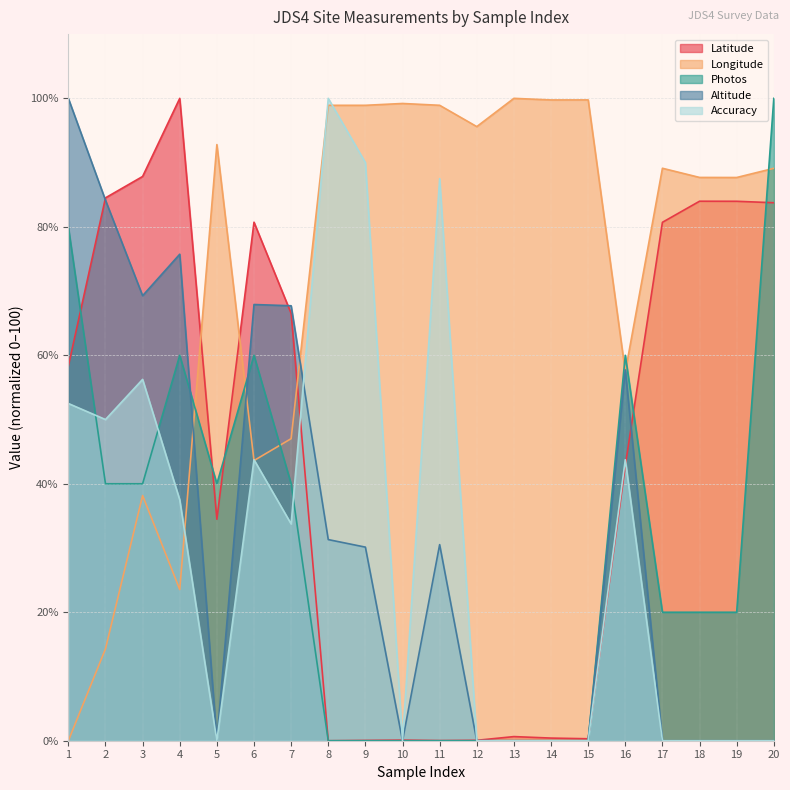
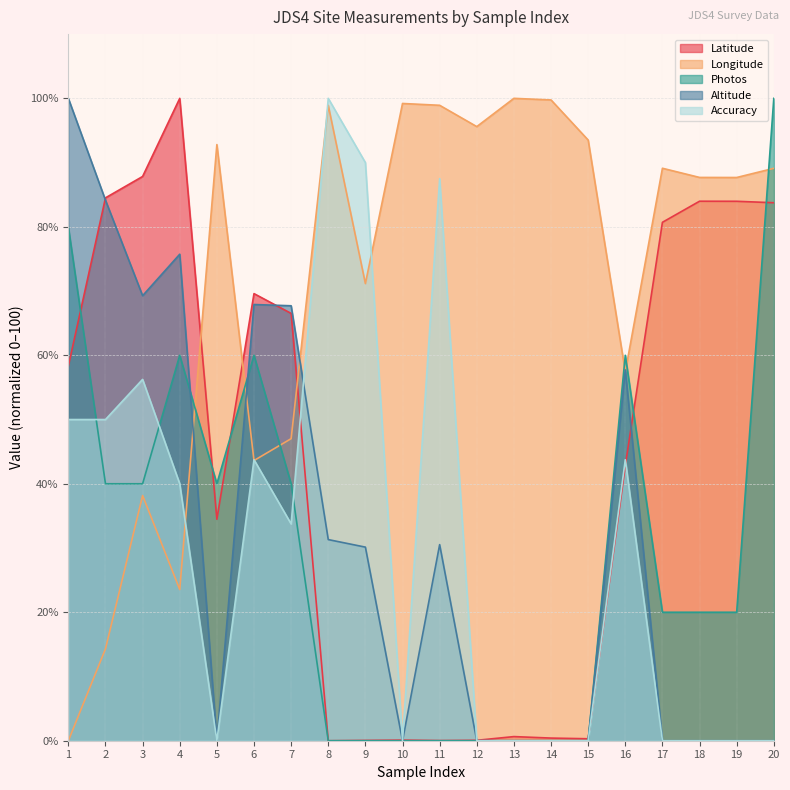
Accuracy, 1: 53% -> 50%
Accuracy, 4: 38% -> 40%
Latitude, 6: 81% -> 70%
Longitude, 9: 99% -> 71%
Longitude, 15: 100% -> 94%
